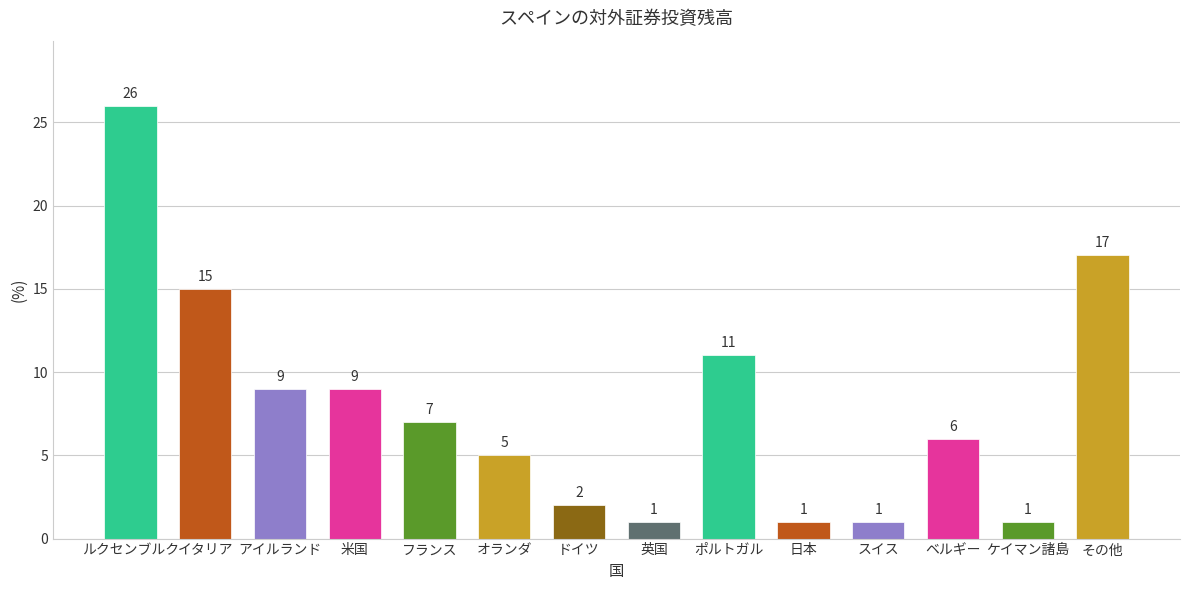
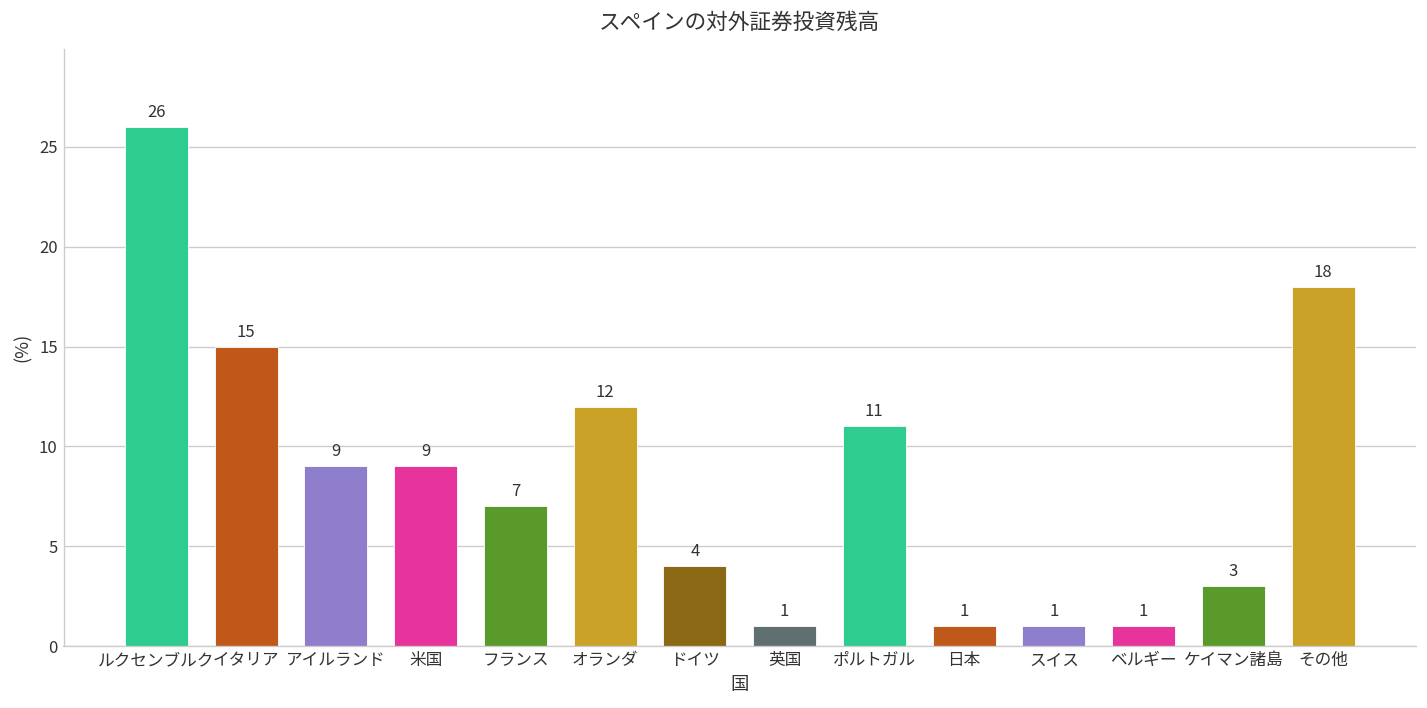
オランダ: 5 -> 12
ドイツ: 2 -> 4
ベルギー: 6 -> 1
ケイマン諸島: 1 -> 3
その他: 17 -> 18
